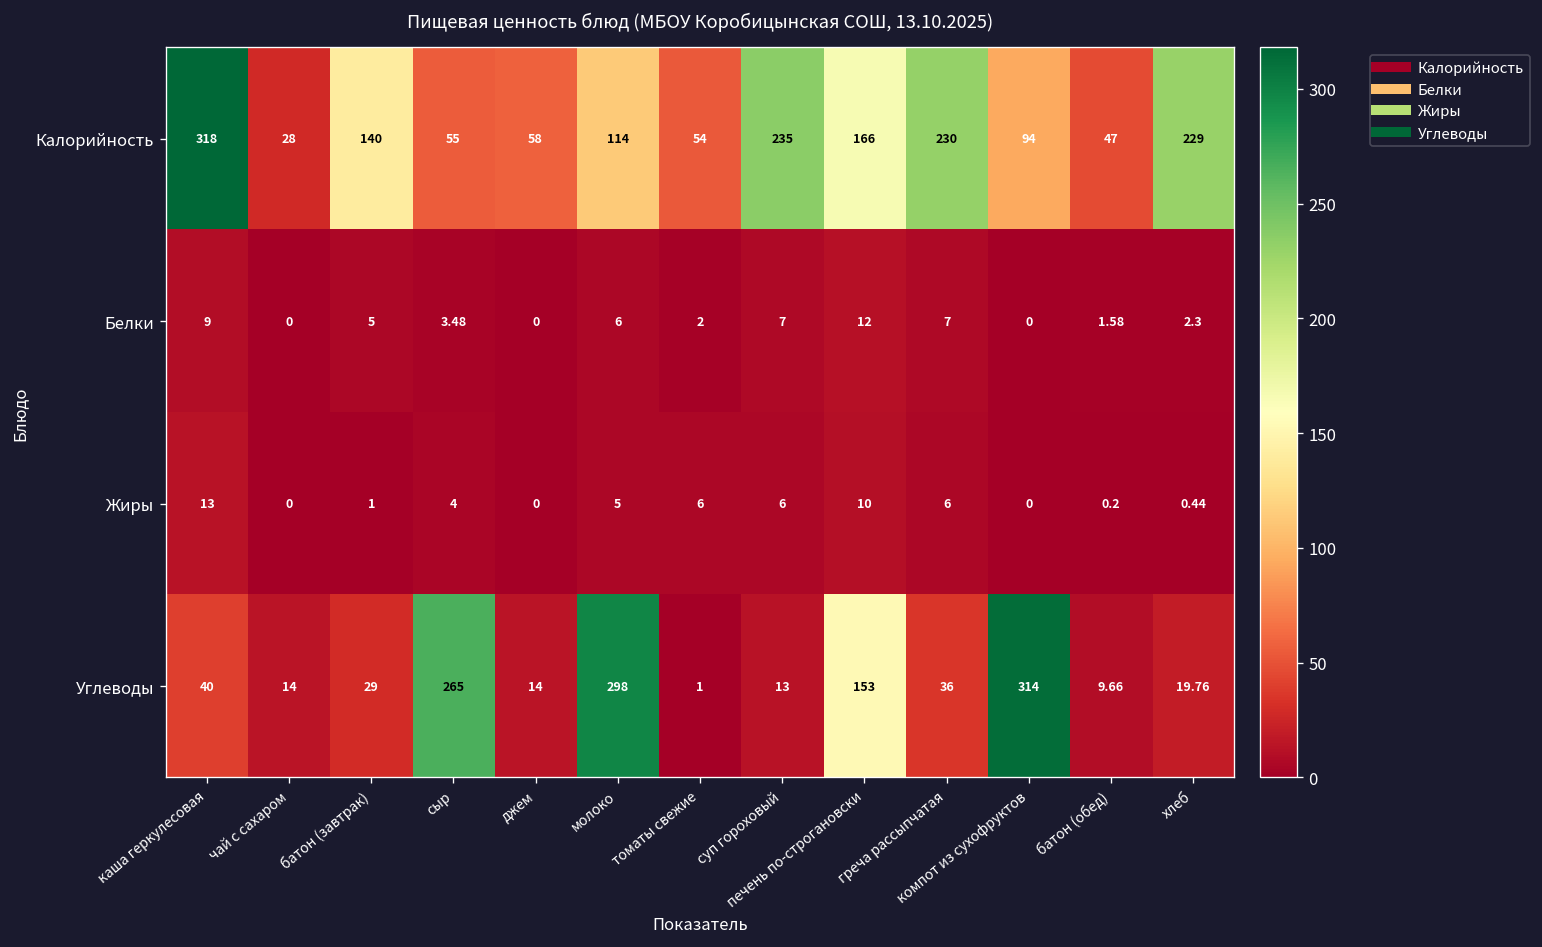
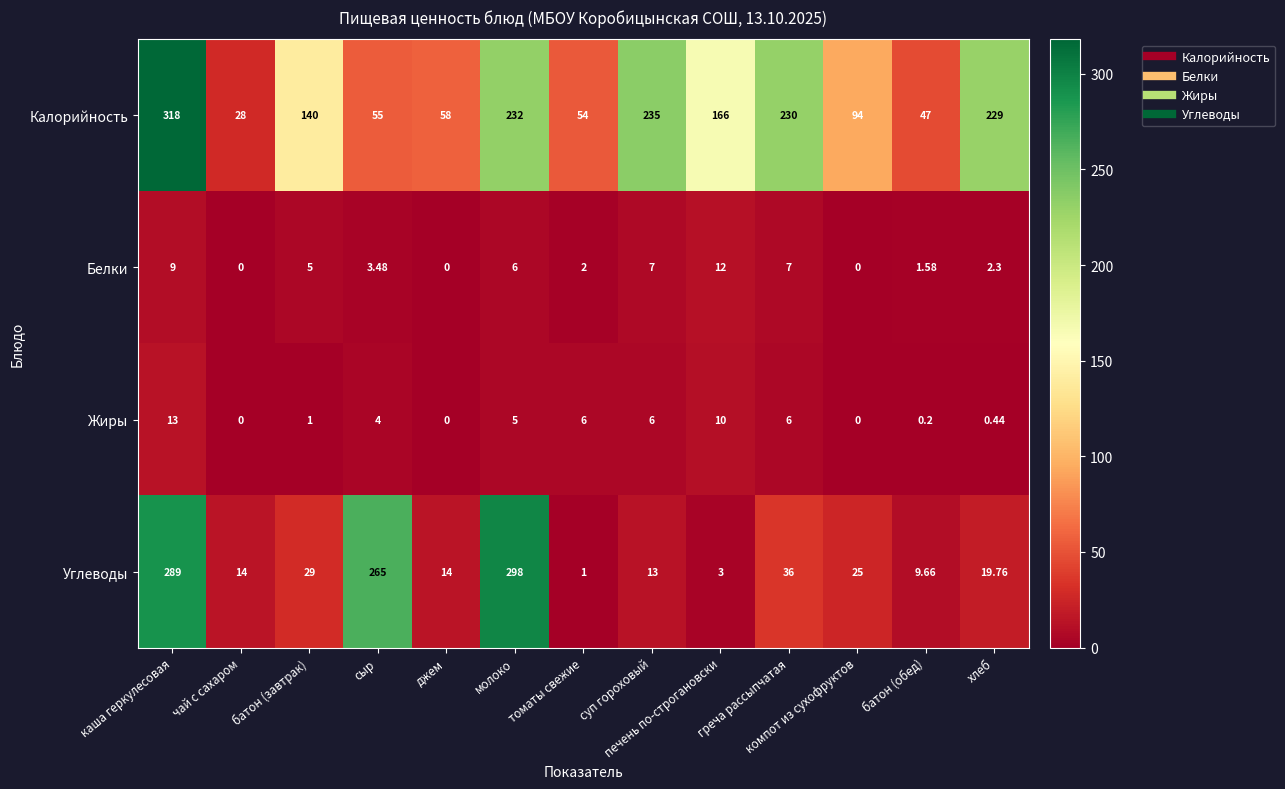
Калорийность, молоко: 114 -> 232
Углеводы, каша геркулесовая: 40 -> 289
Углеводы, печень по-строгановски: 153 -> 3
Углеводы, компот из сухофруктов: 314 -> 25
